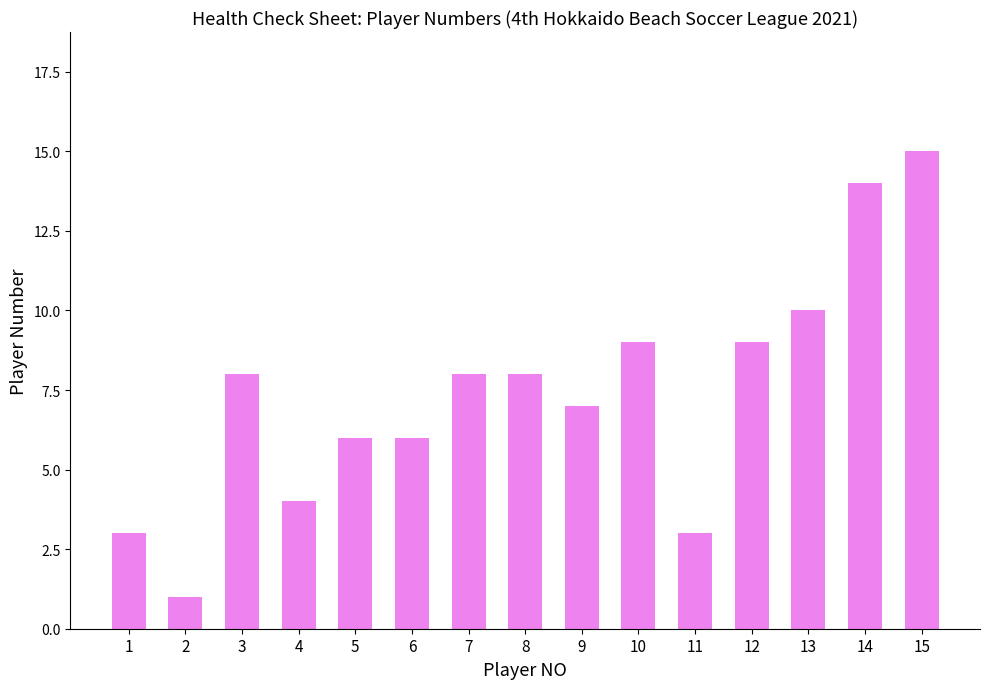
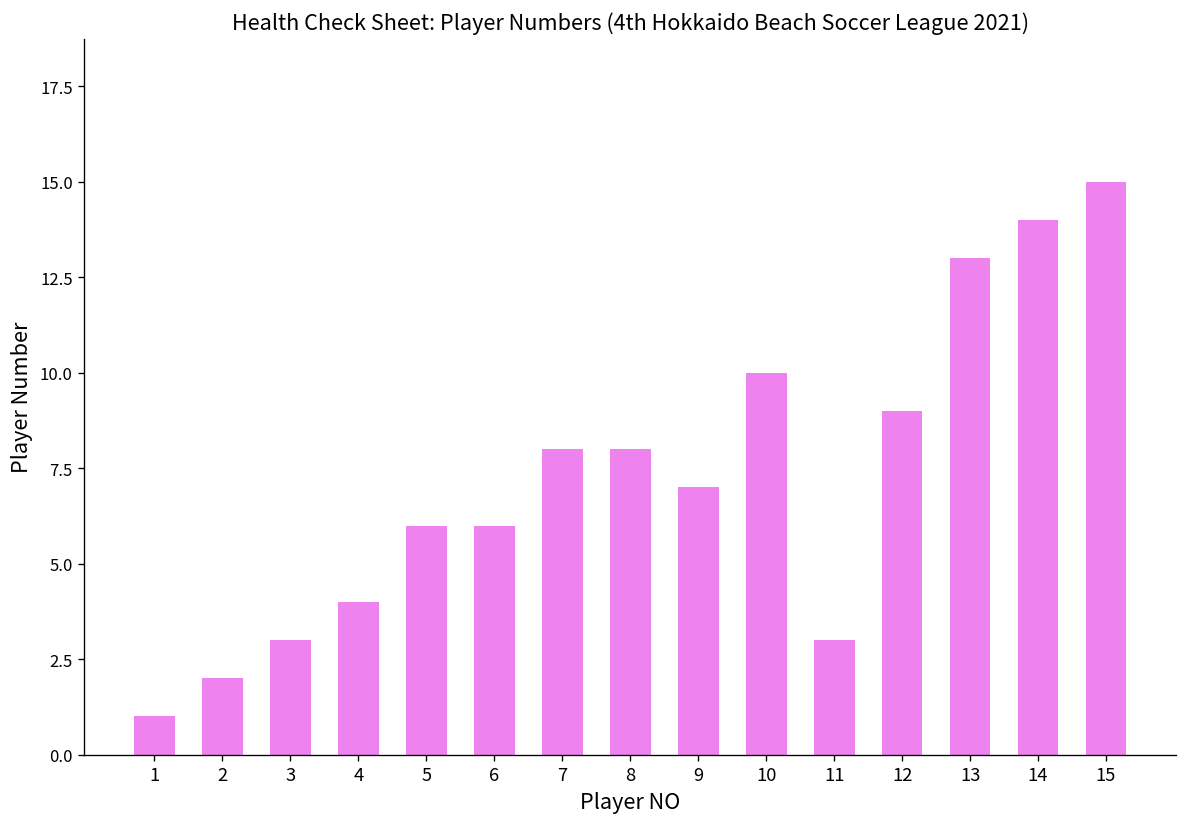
1: 3 -> 1
2: 1 -> 2
3: 8 -> 3
10: 9 -> 10
13: 10 -> 13
